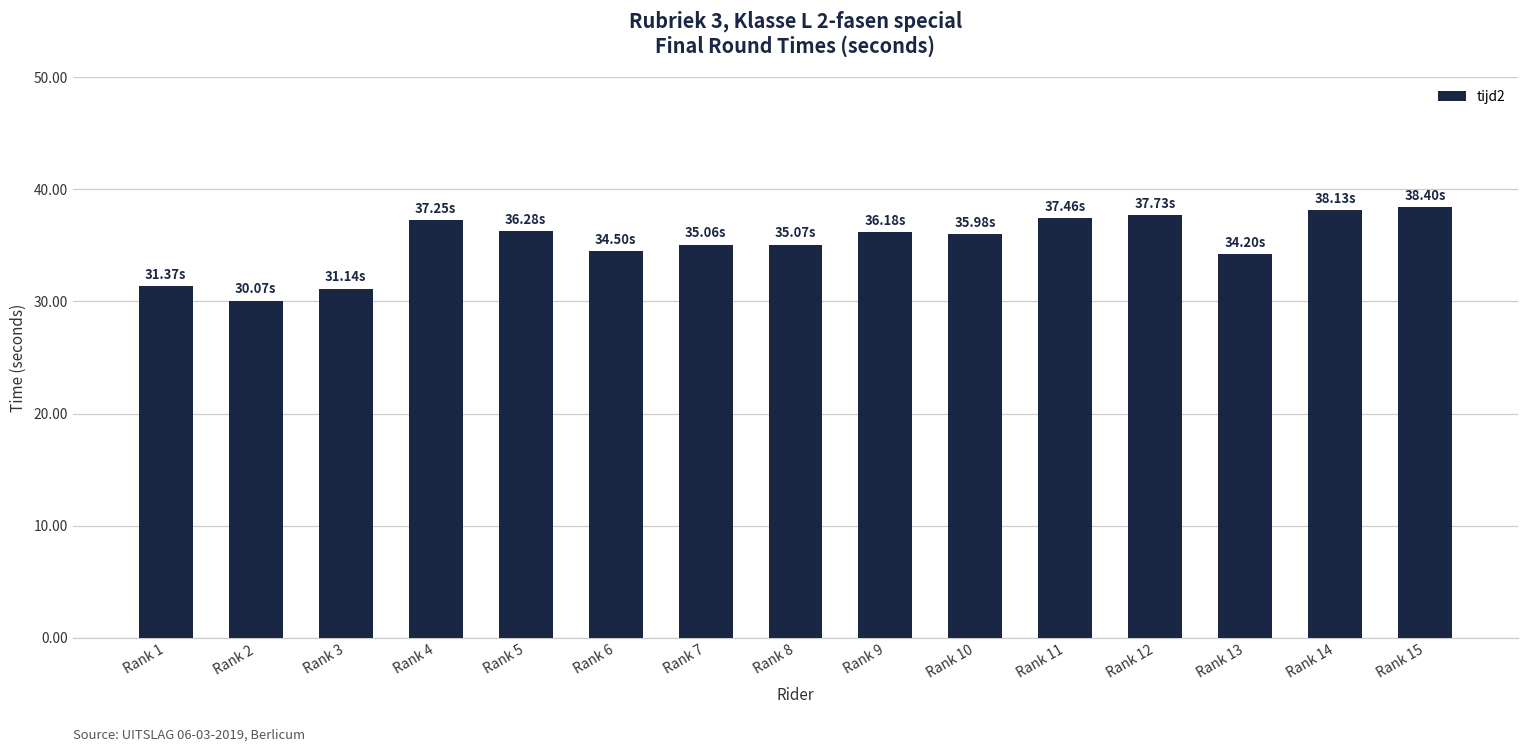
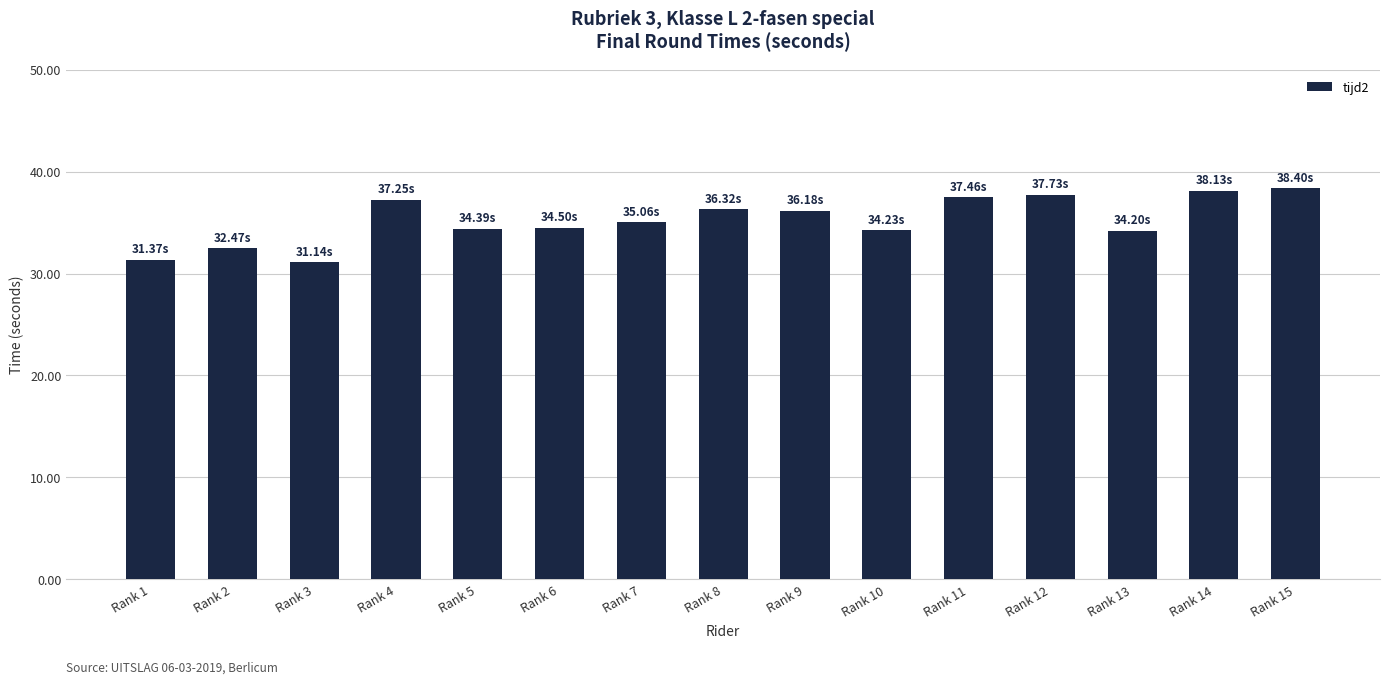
Rank 2: 30.07s -> 32.47s
Rank 5: 36.28s -> 34.39s
Rank 8: 35.07s -> 36.32s
Rank 10: 35.98s -> 34.23s
